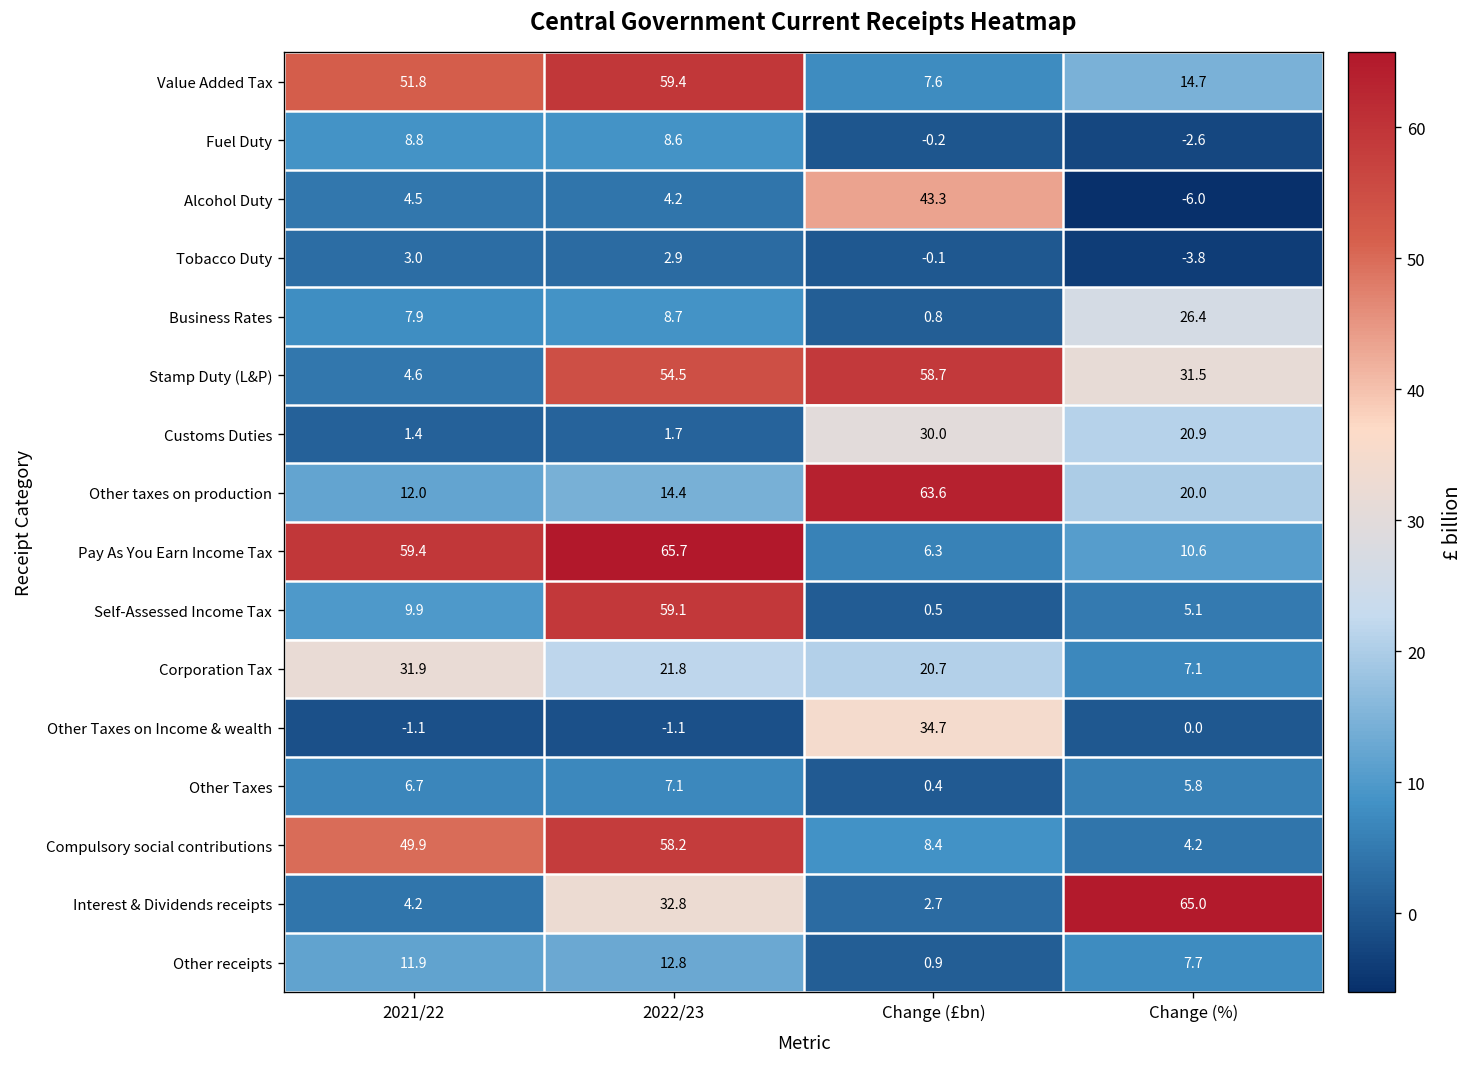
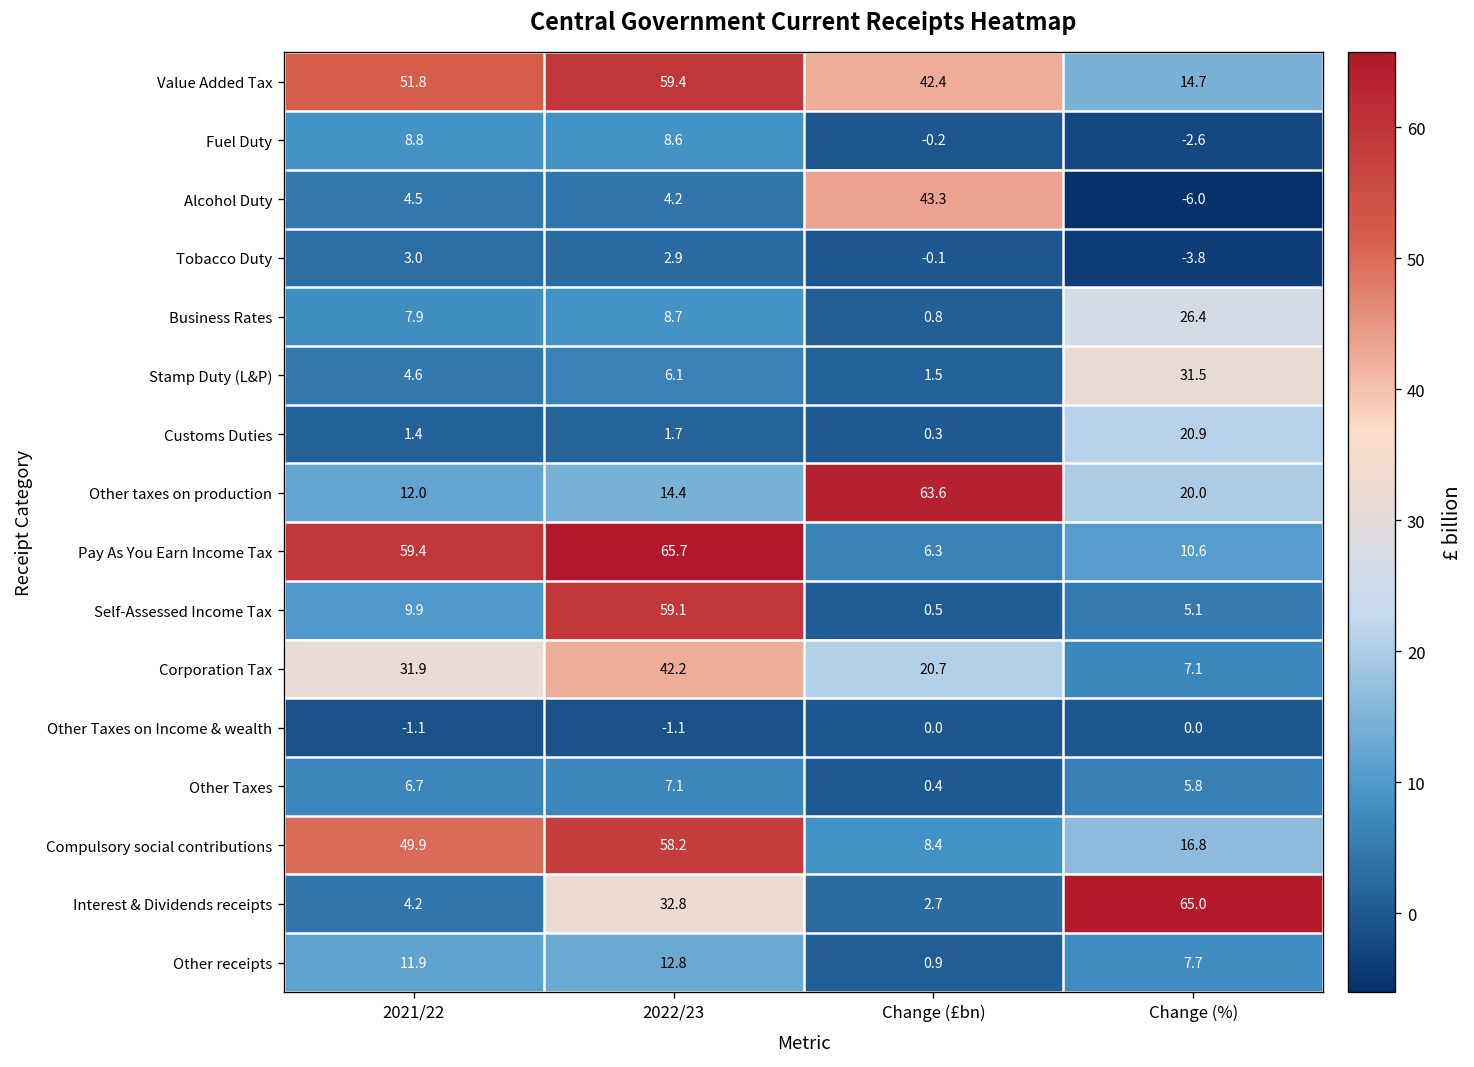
Value Added Tax, Change (£bn): 7.6 -> 42.4
Stamp Duty (L&P), 2022/23: 54.5 -> 6.1
Stamp Duty (L&P), Change (£bn): 58.7 -> 1.5
Customs Duties, Change (£bn): 30.0 -> 0.3
Corporation Tax, 2022/23: 21.8 -> 42.2
Other Taxes on Income & wealth, Change (£bn): 34.7 -> 0.0
Compulsory social contributions, Change (%): 4.2 -> 16.8
